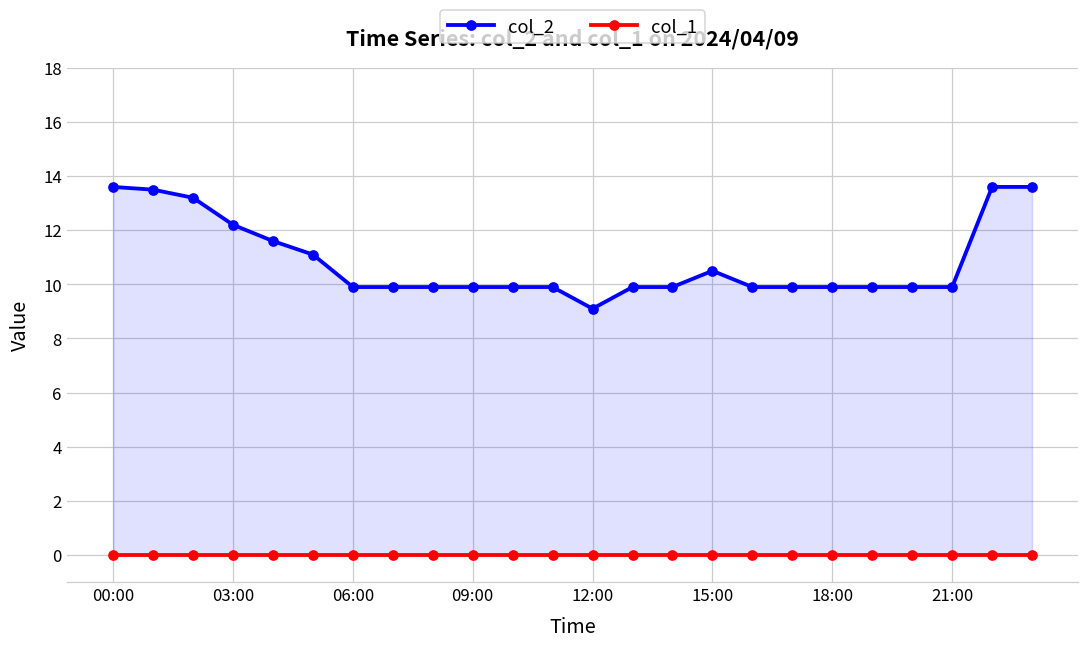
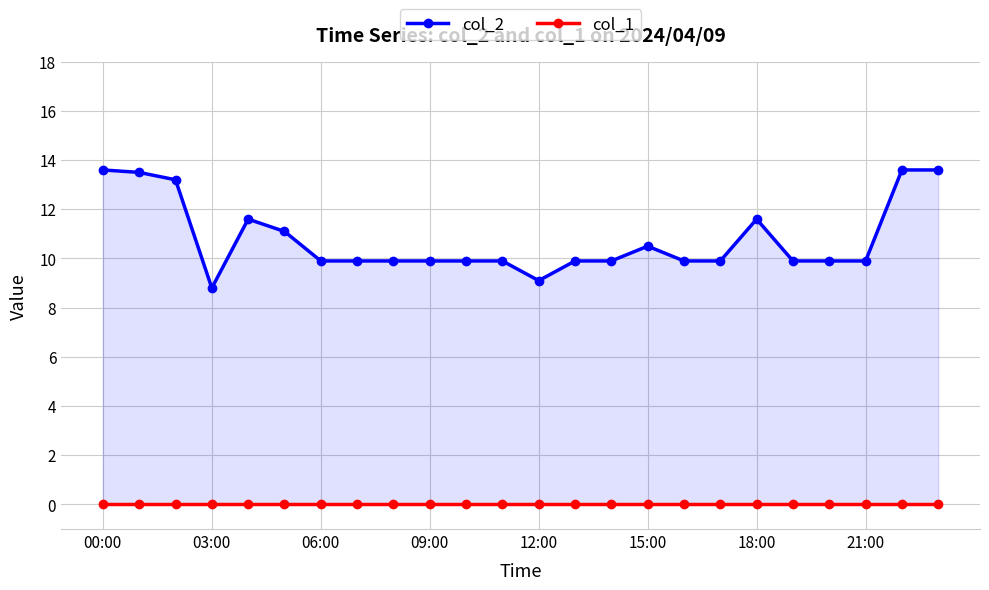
col_2, 03:00: 12.2 -> 8.8
col_2, 18:00: 9.9 -> 11.6
